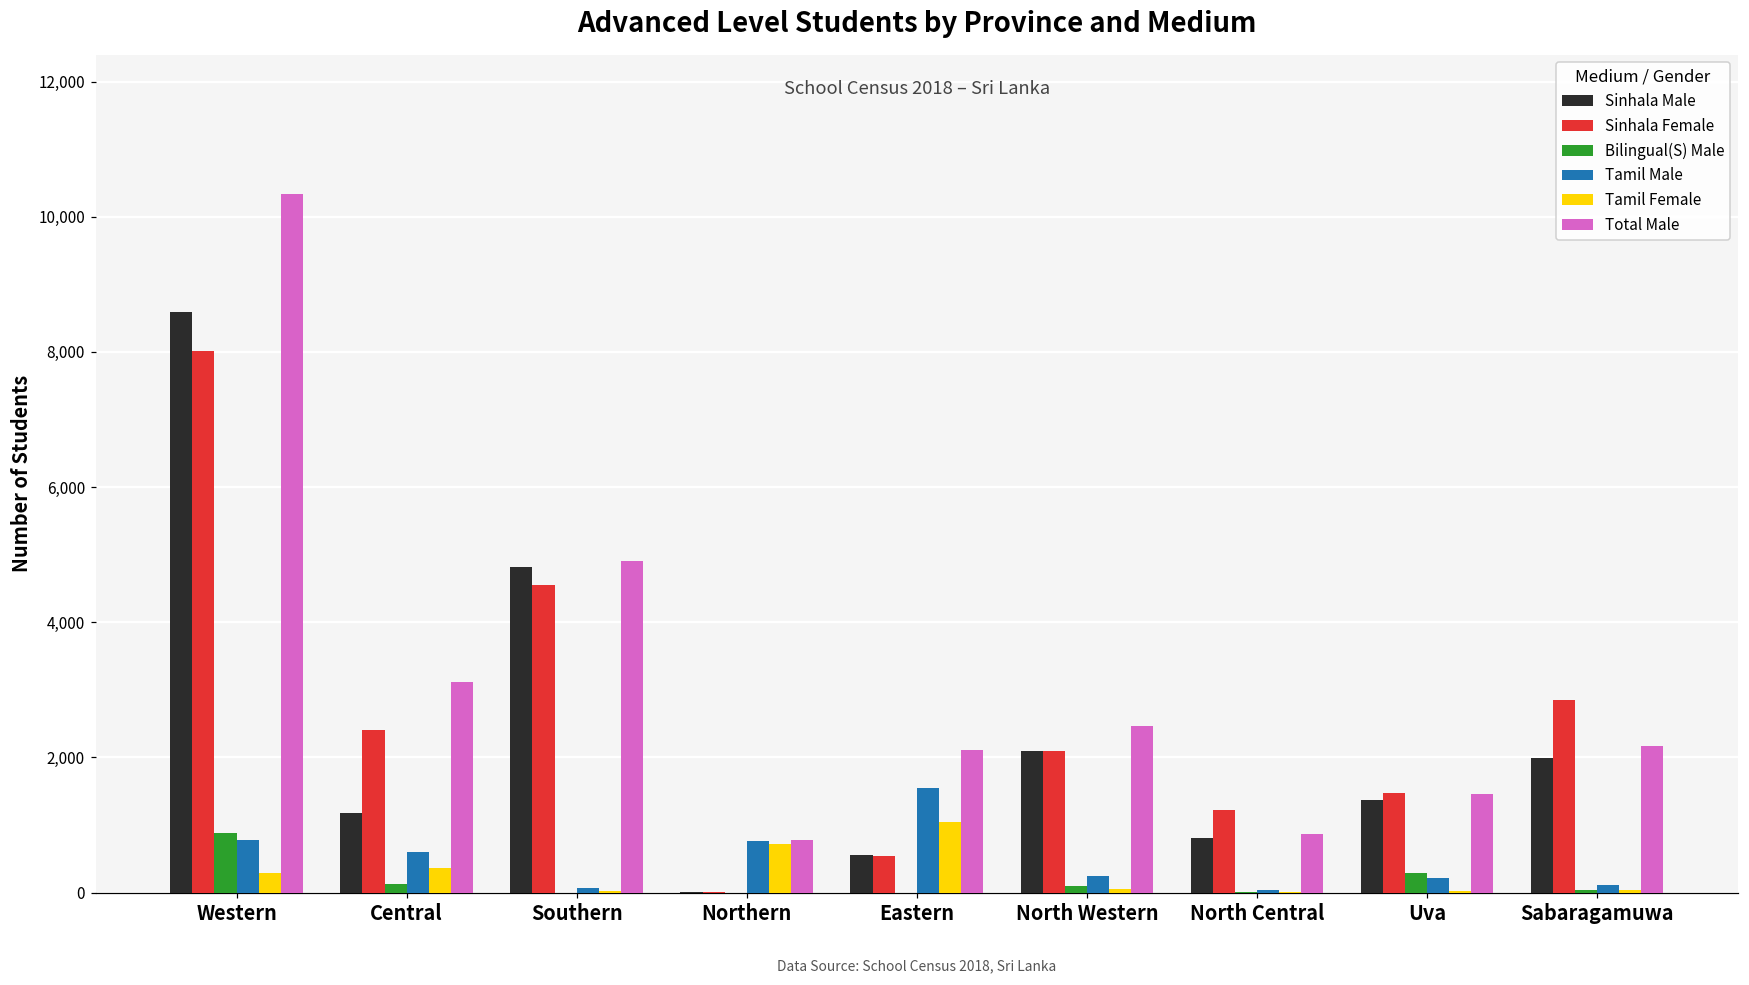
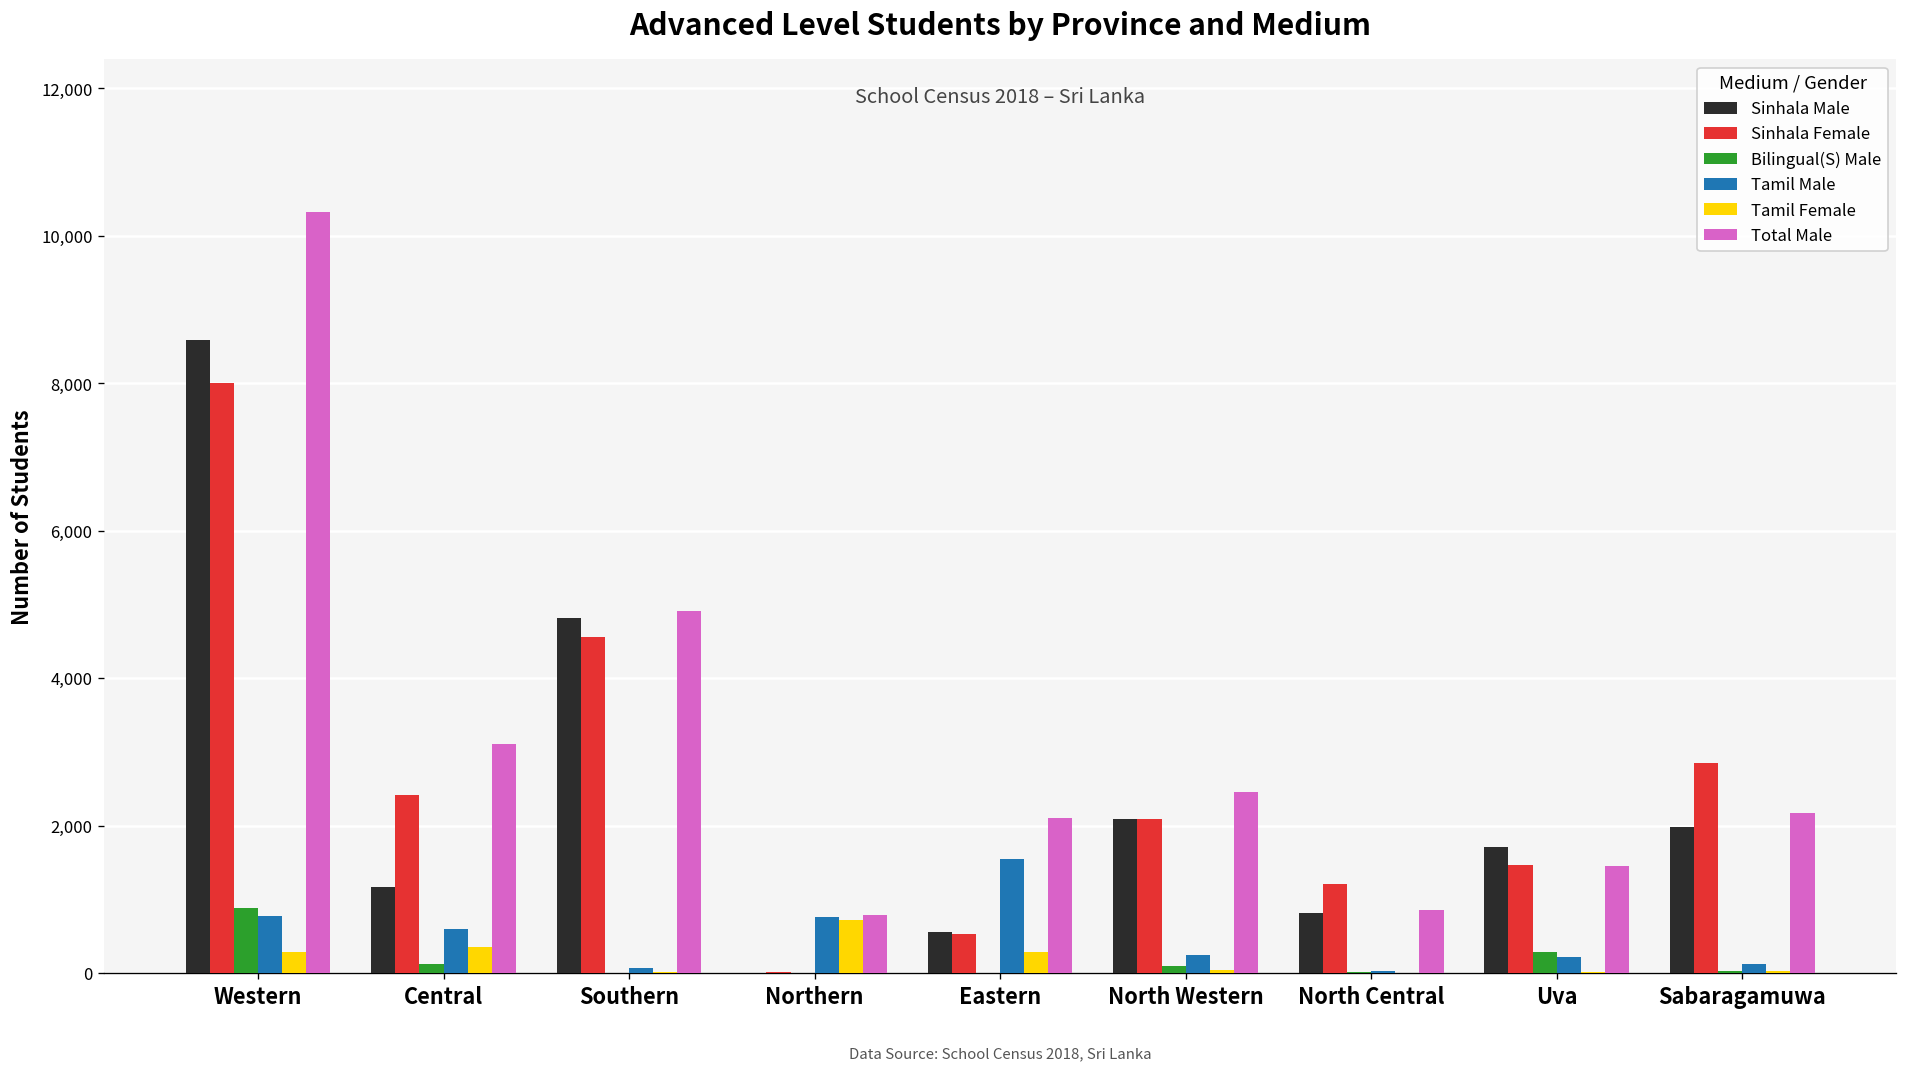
Tamil Female, Eastern: 1,000 -> 300
Sinhala Male, Uva: 1,400 -> 1,700
